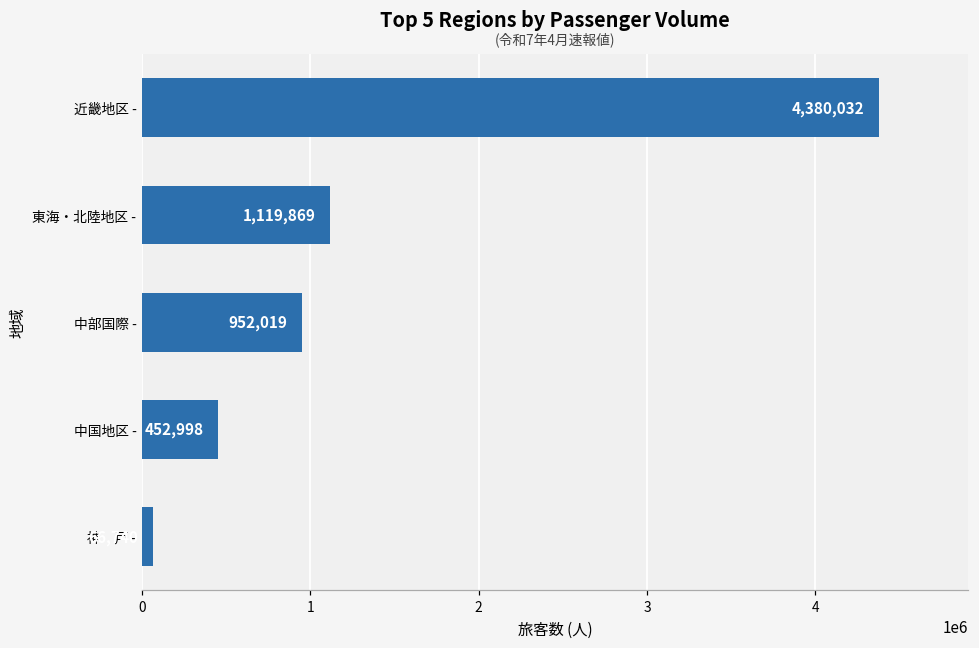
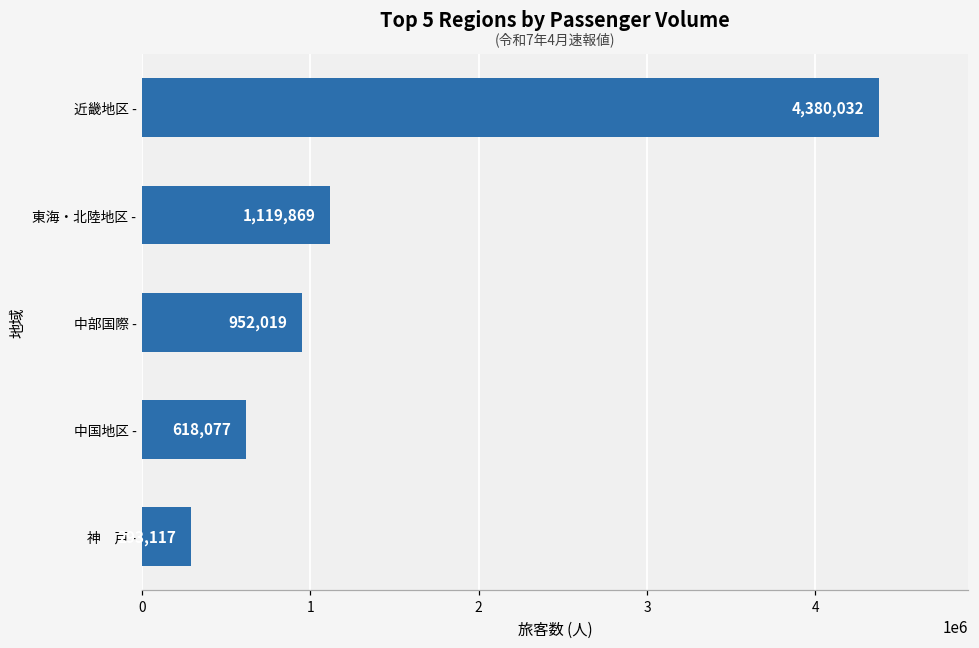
中国地区 -: 452,998 -> 618,077
神 戸 -: 70000 -> 290000
